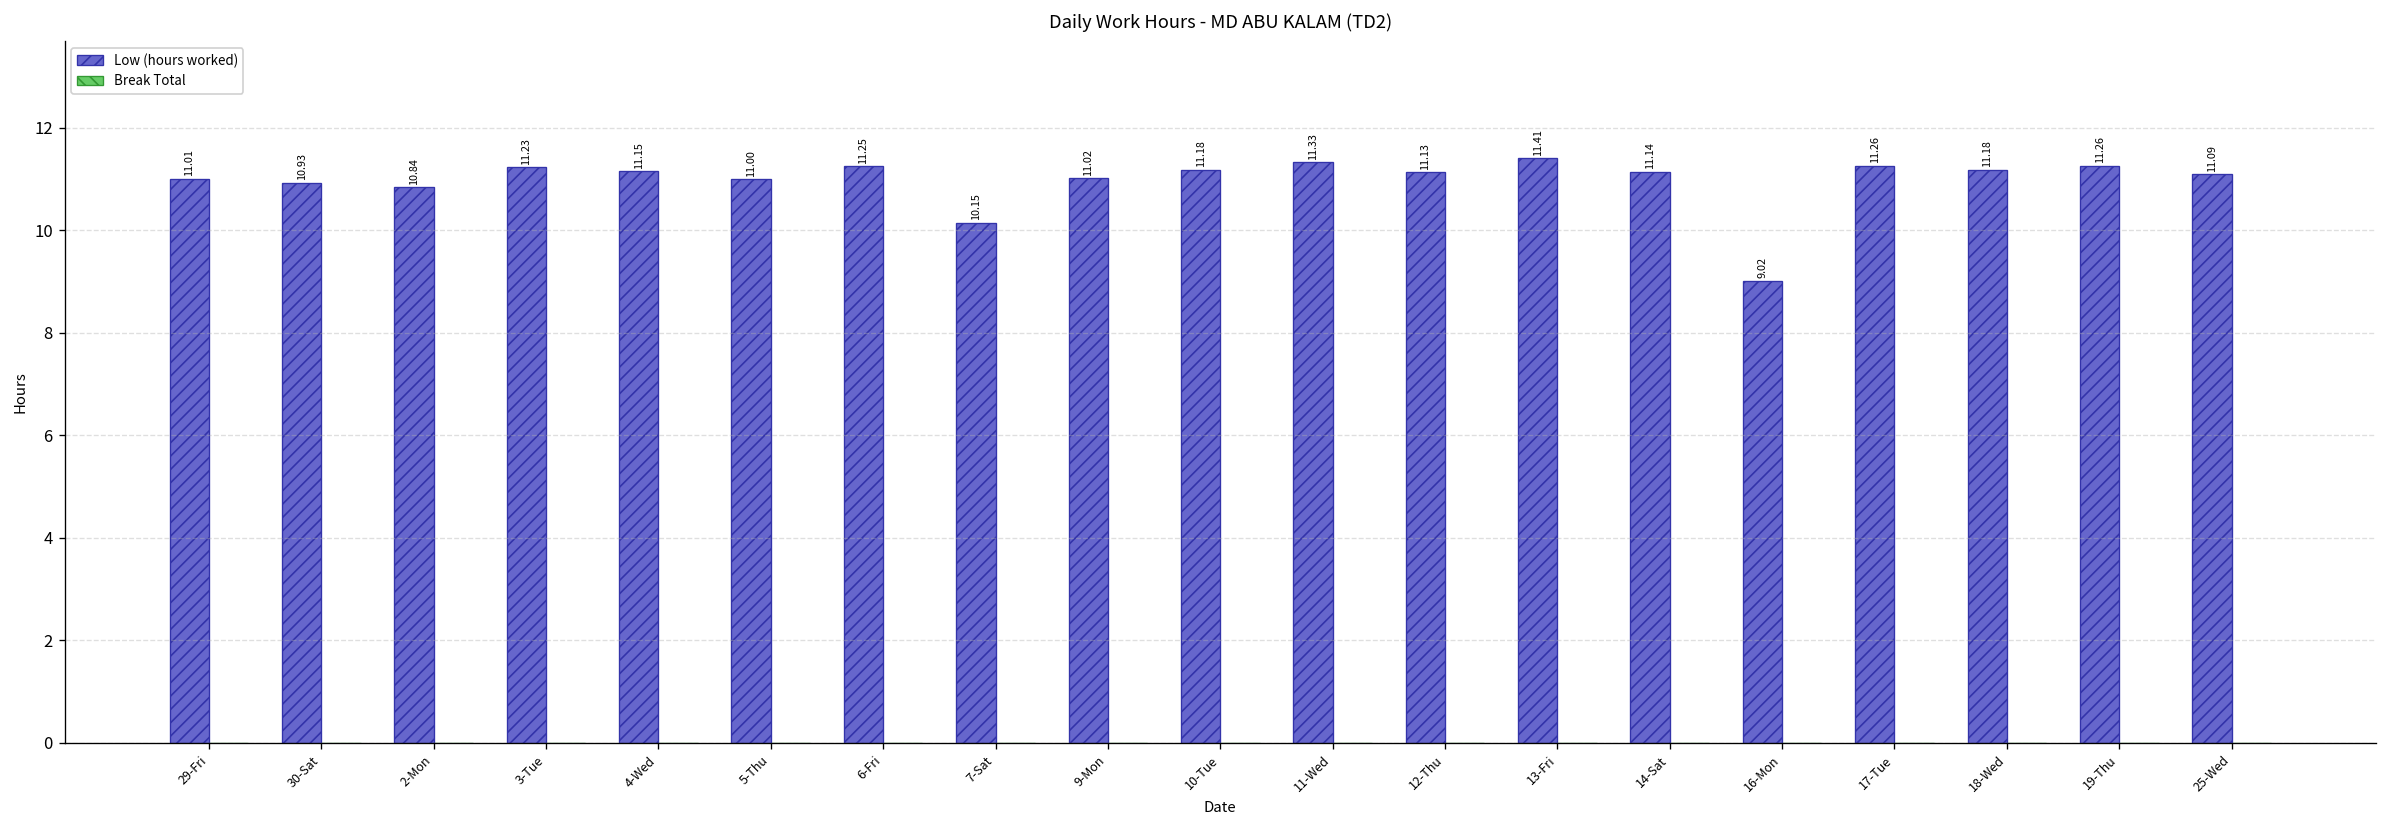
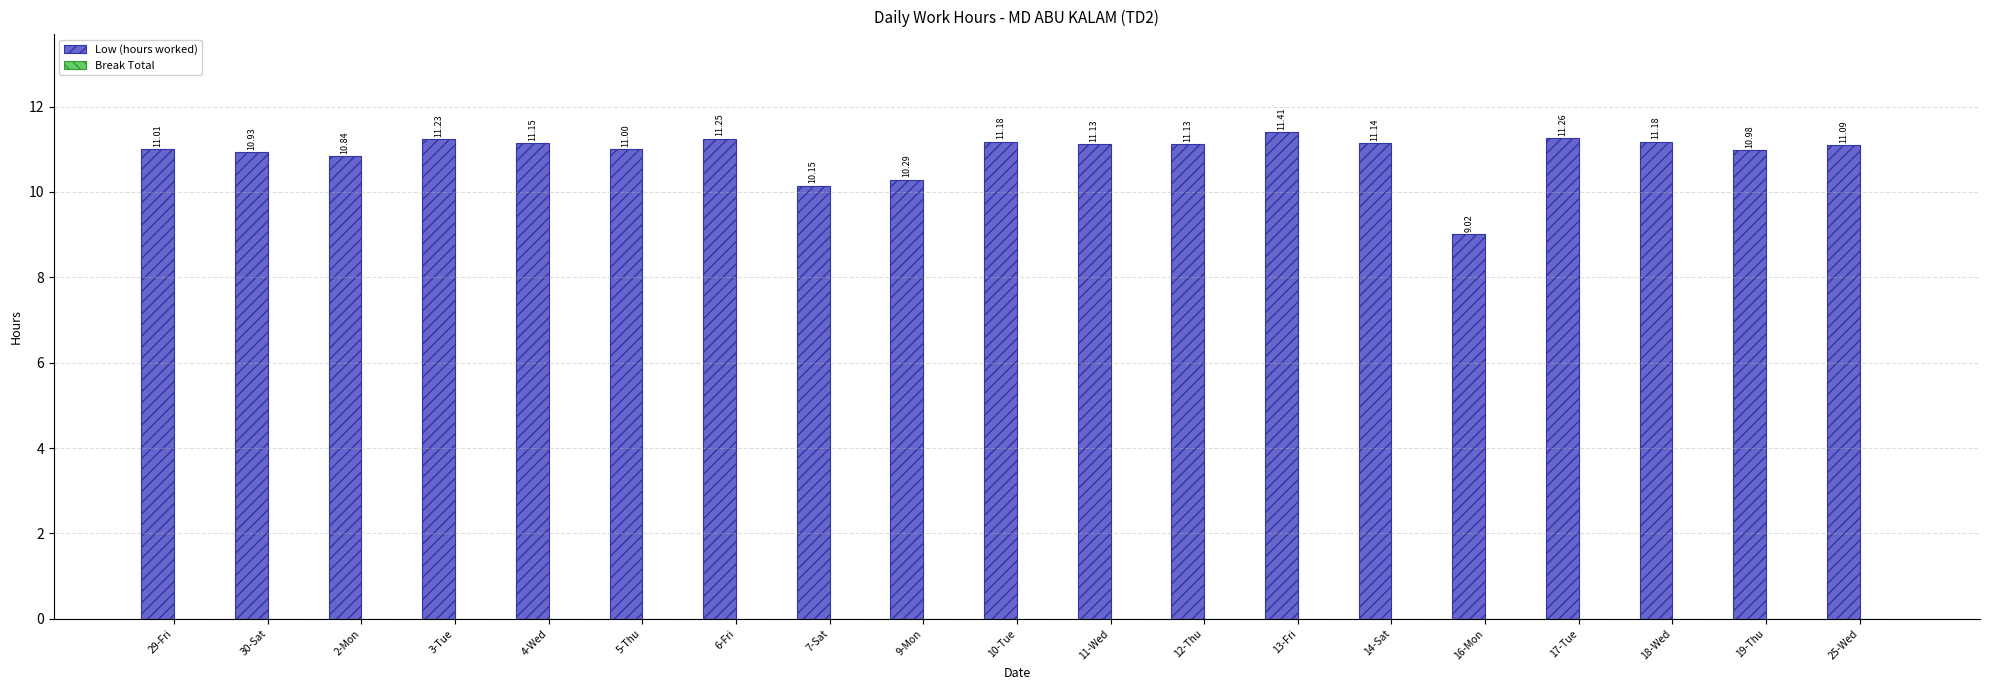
Low (hours worked), 9-Mon: 11.02 -> 10.29
Low (hours worked), 11-Wed: 11.33 -> 11.13
Low (hours worked), 19-Thu: 11.26 -> 10.98
